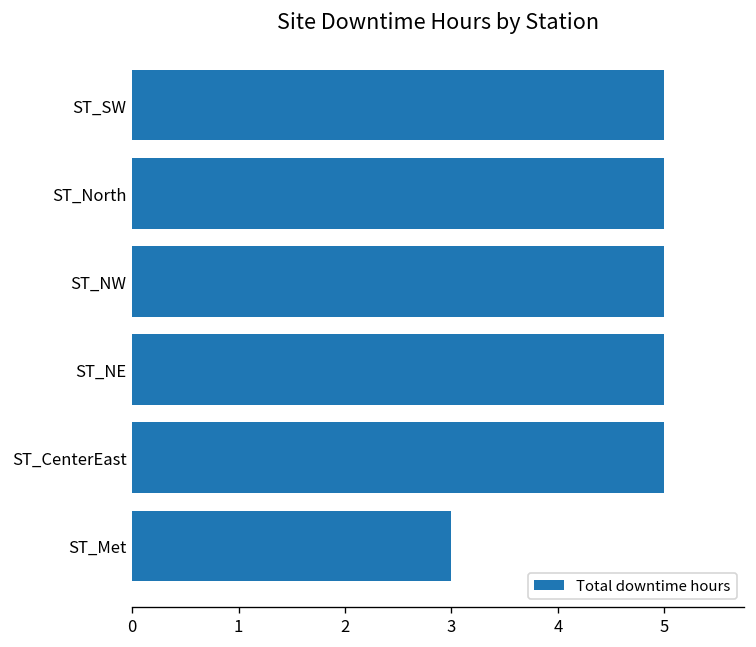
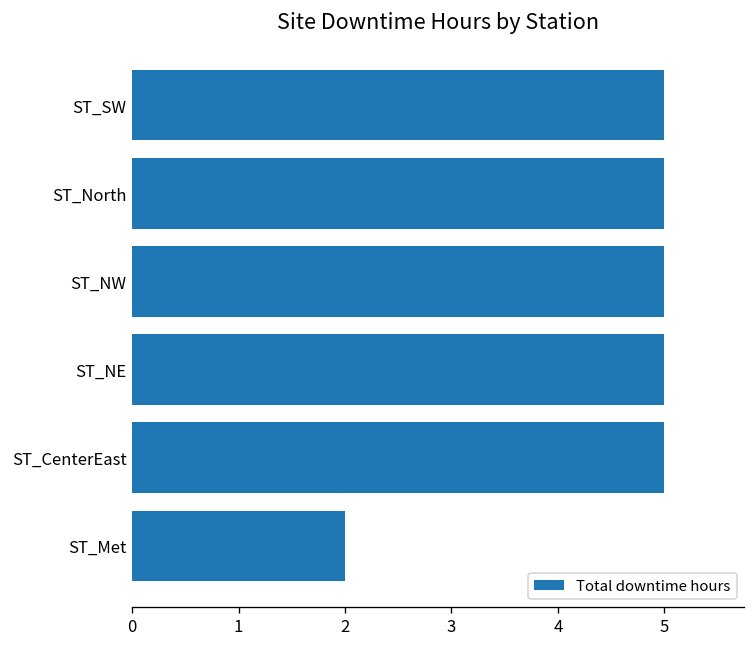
ST_Met: 3 -> 2
